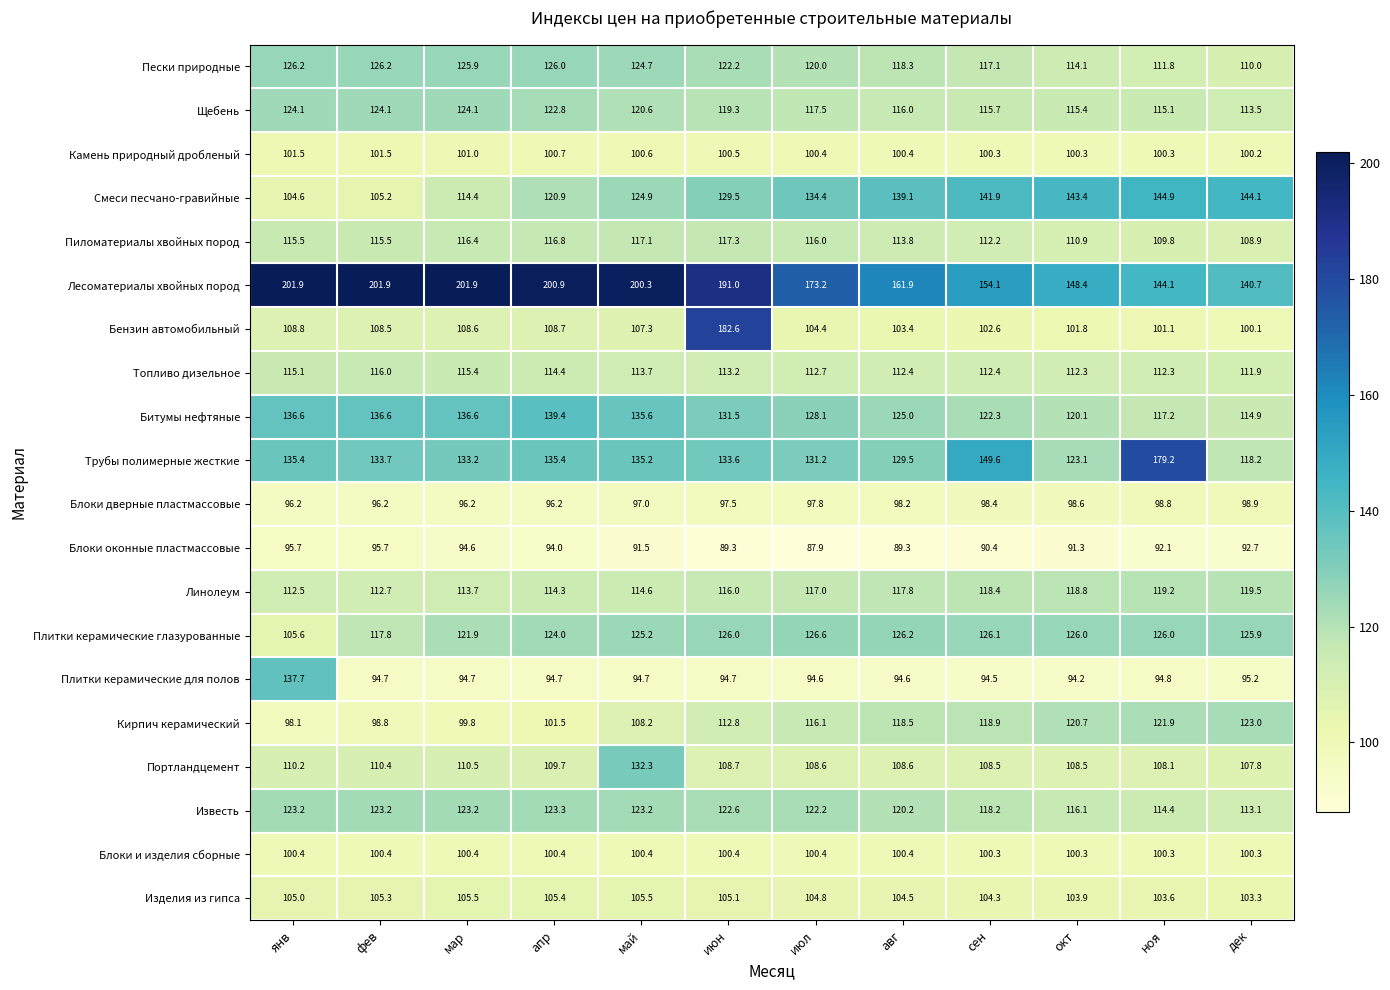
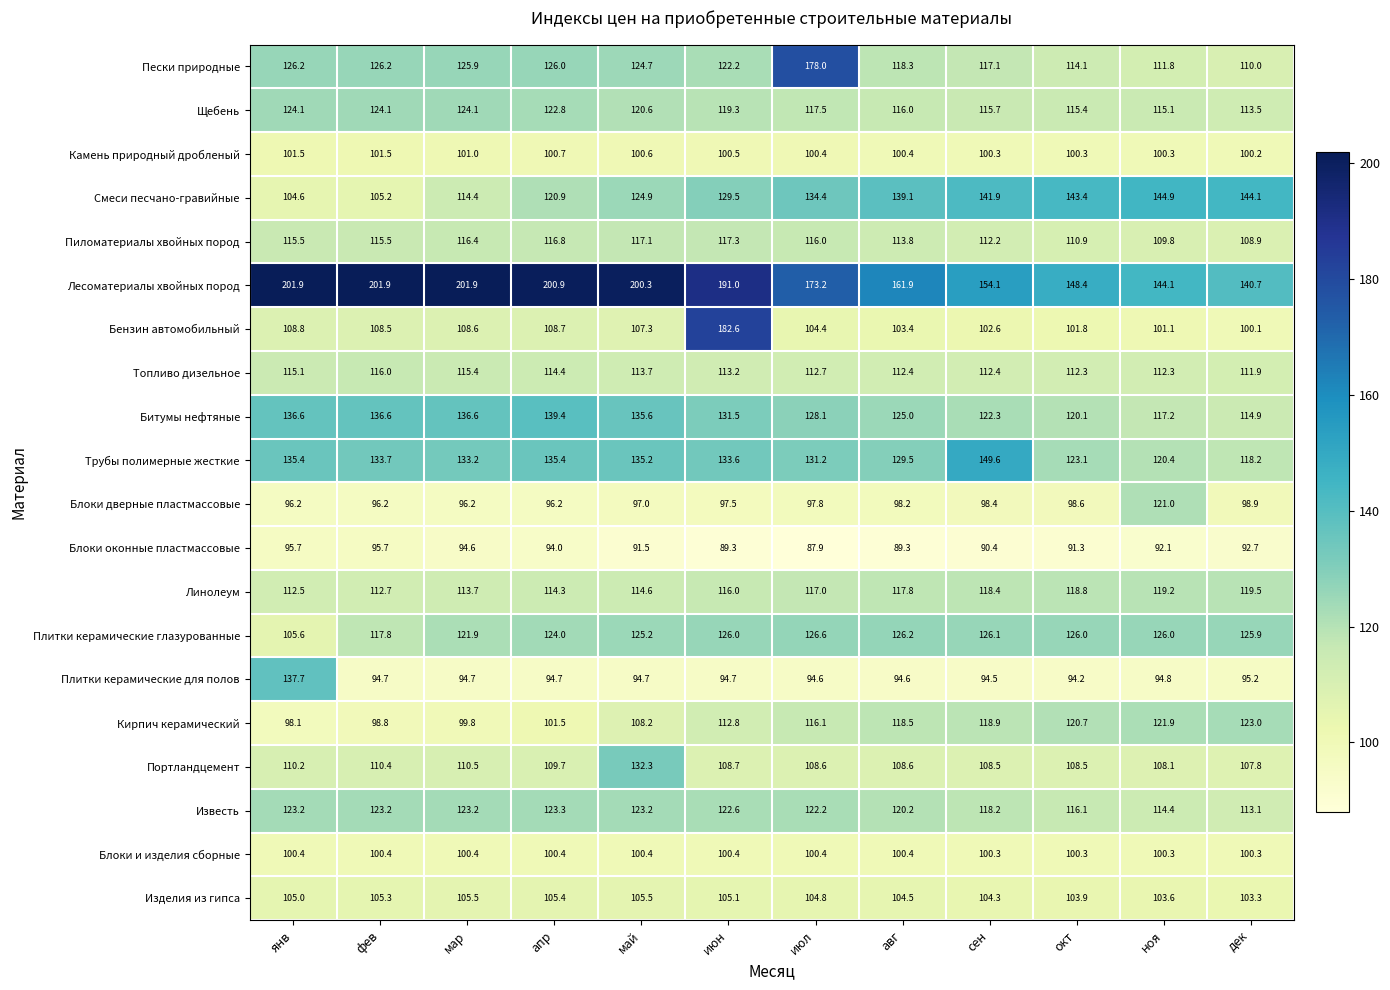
Пески природные, июл: 120.0 -> 178.0
Трубы полимерные жесткие, ноя: 179.2 -> 120.4
Блоки дверные пластмассовые, ноя: 98.8 -> 121.0
